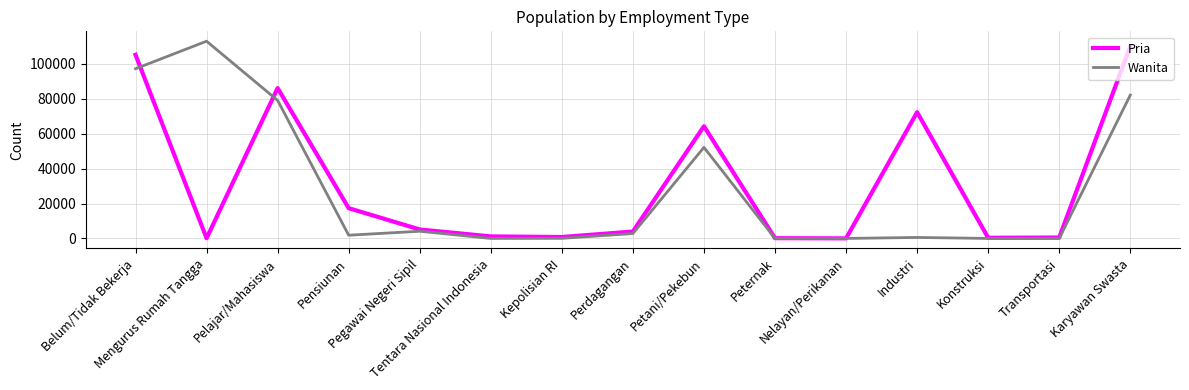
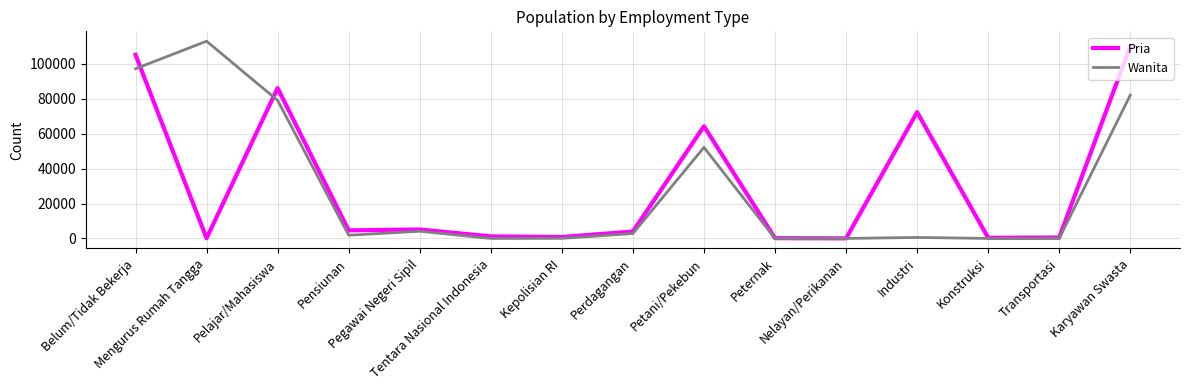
Pria, Pensiunan: 17000 -> 5000
